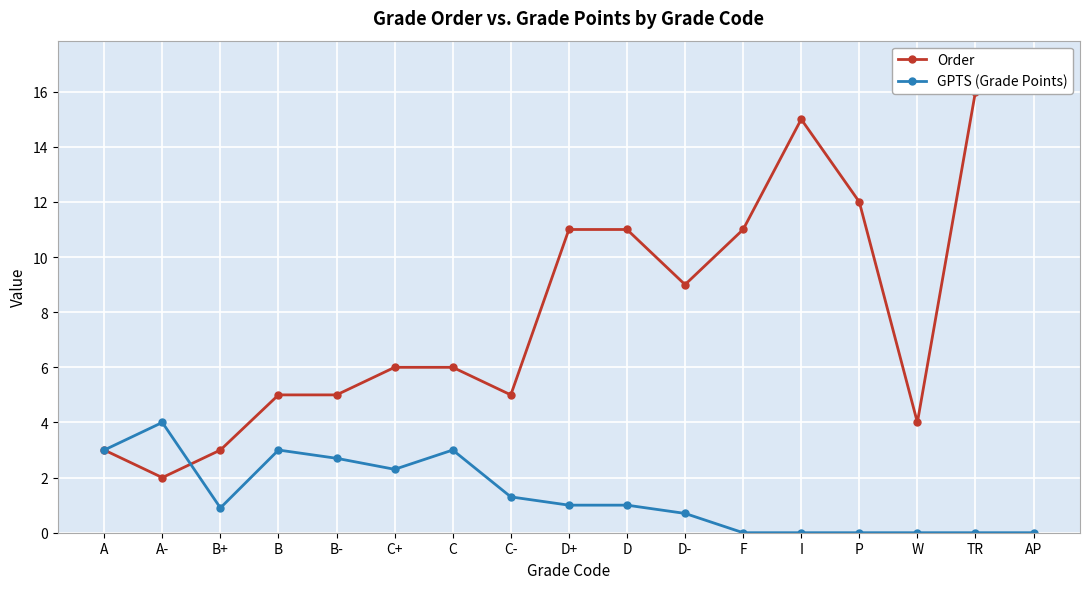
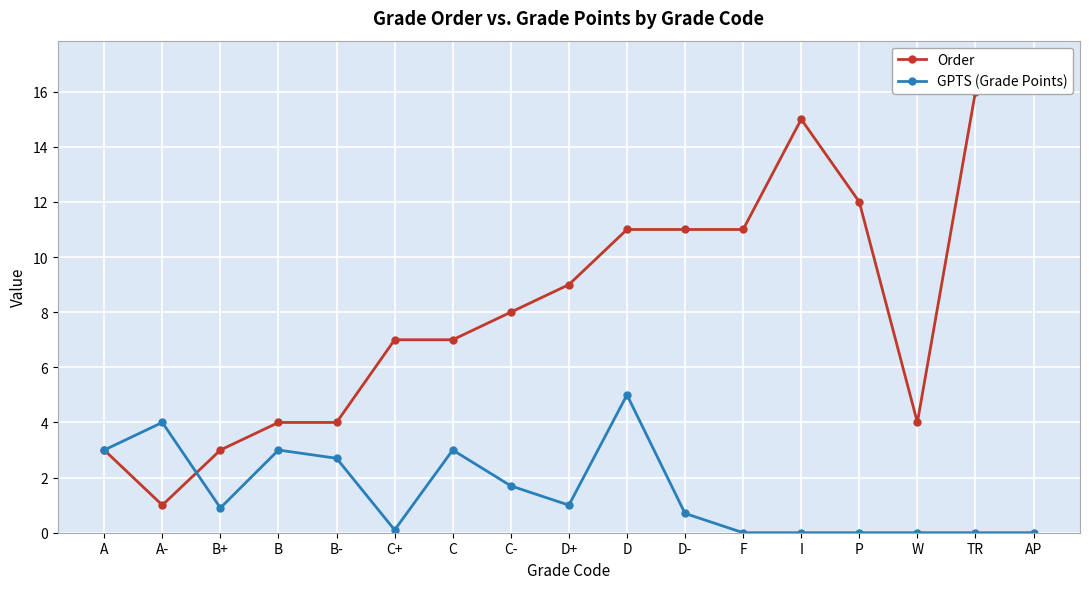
Order, A-: 2 -> 1
Order, B: 5 -> 4
Order, B-: 5 -> 4
Order, C+: 6 -> 7
GPTS (Grade Points), C+: 2.3 -> 0.1
Order, C: 6 -> 7
Order, C-: 5 -> 8
GPTS (Grade Points), C-: 1.3 -> 1.7
Order, D+: 11 -> 9
GPTS (Grade Points), D: 1 -> 5
Order, D-: 9 -> 11
